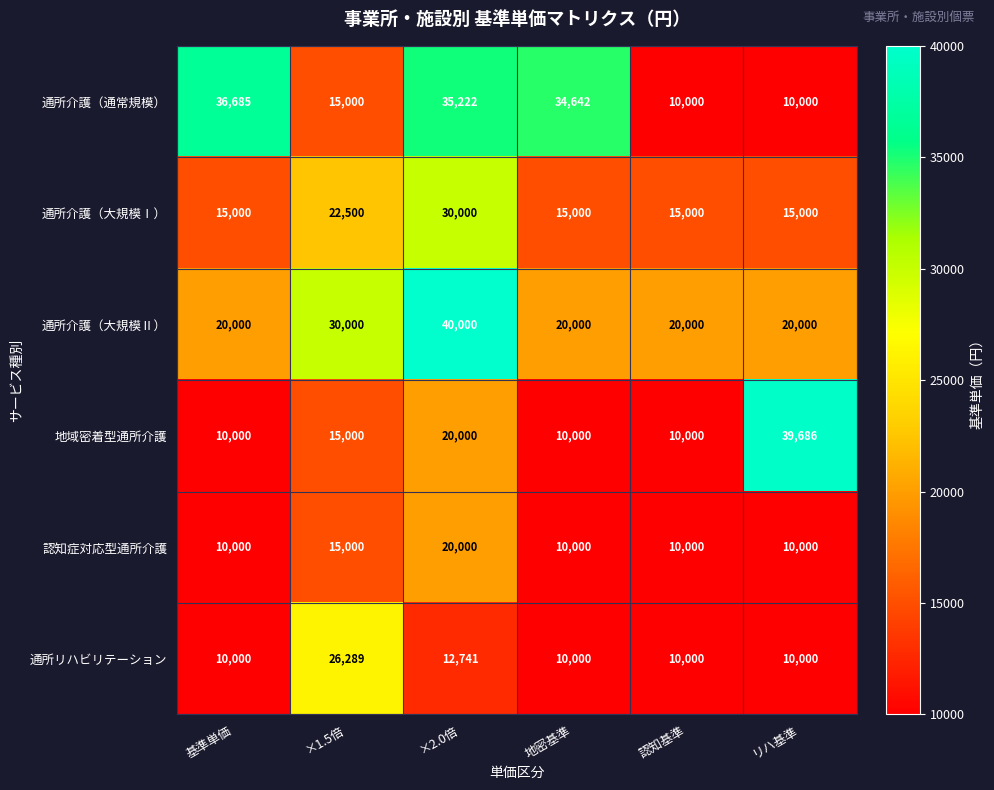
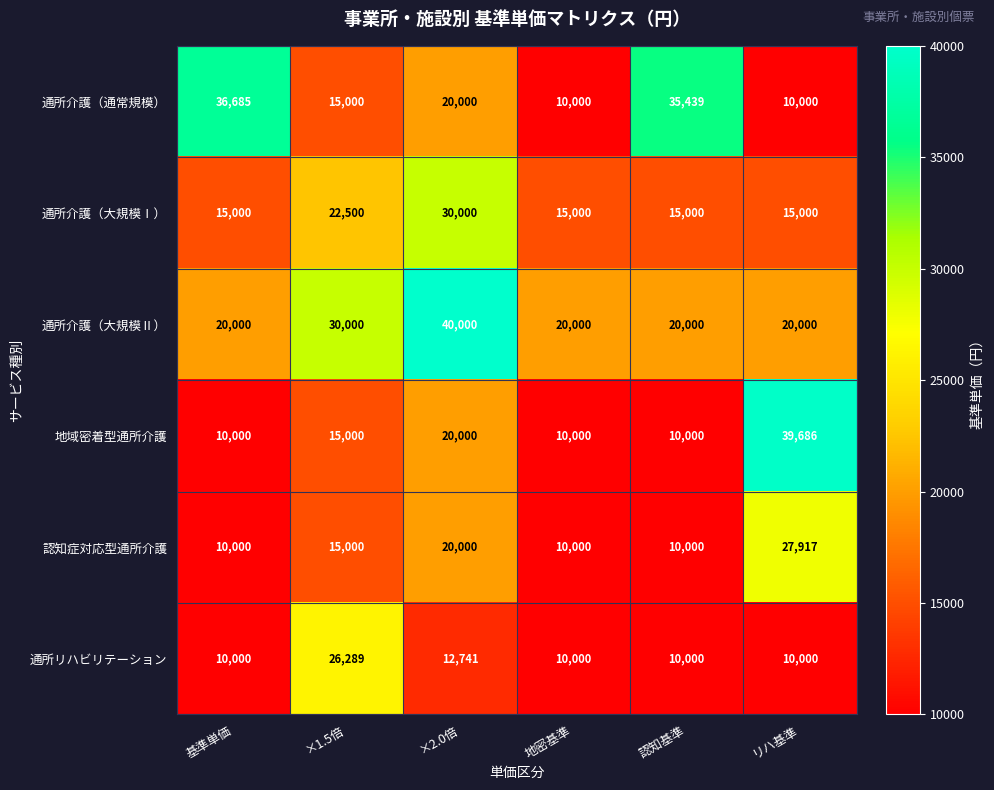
通所介護（通常規模）, ×2.0倍: 35,222 -> 20,000
通所介護（通常規模）, 地密基準: 34,642 -> 10,000
通所介護（通常規模）, 認知基準: 10,000 -> 35,439
認知症対応型通所介護, リハ基準: 10,000 -> 27,917
